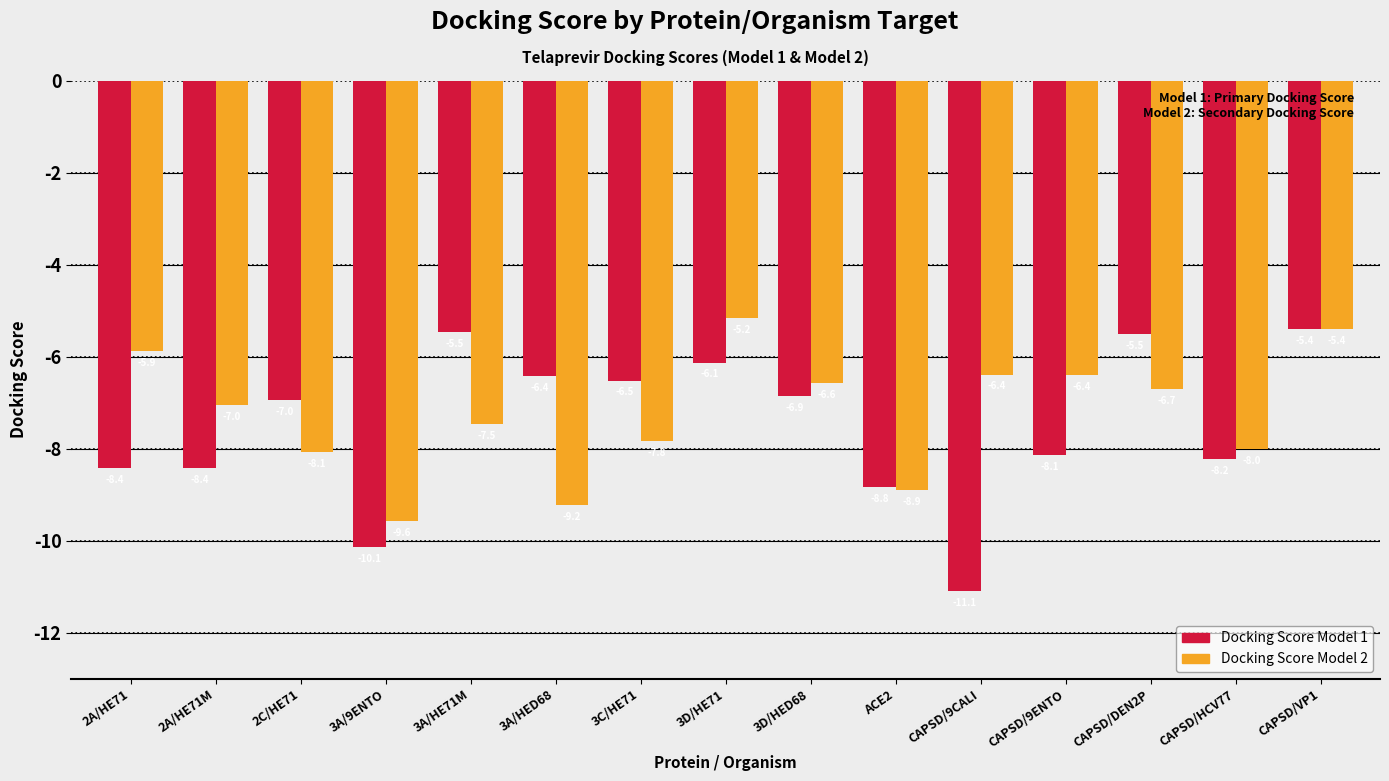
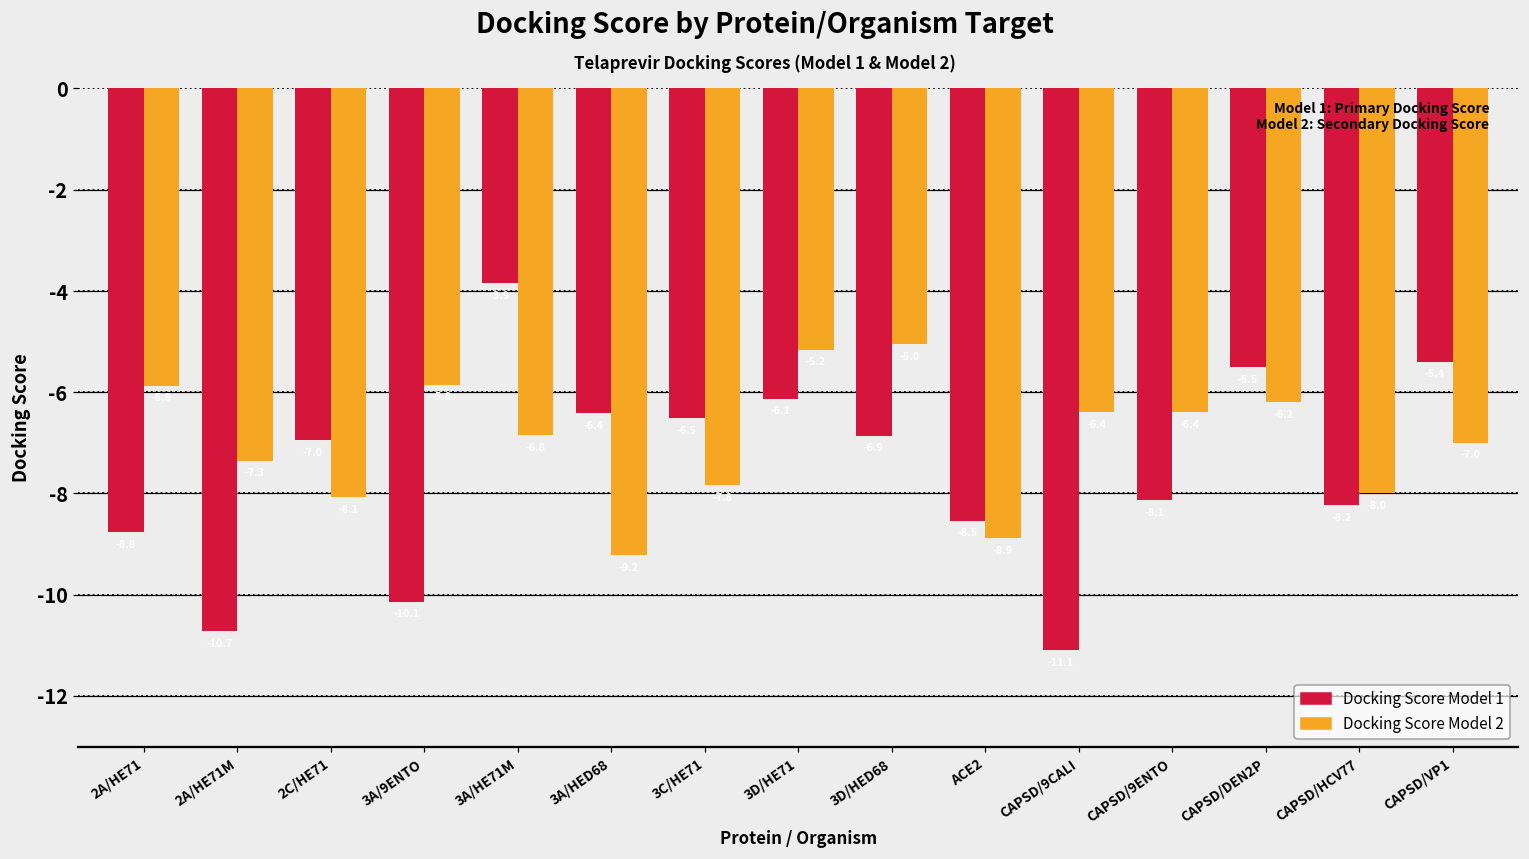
Docking Score Model 1, 2A/HE71: -8.4 -> -8.8
Docking Score Model 1, 2A/HE71M: -8.4 -> -10.7
Docking Score Model 2, 2A/HE71M: -7.1 -> -7.4
Docking Score Model 2, 3A/9ENTO: -9.6 -> -5.9
Docking Score Model 1, 3A/HE71M: -5.5 -> -3.9
Docking Score Model 2, 3A/HE71M: -7.5 -> -6.9
Docking Score Model 2, 3D/HED68: -6.6 -> -5.1
Docking Score Model 1, ACE2: -8.8 -> -8.5
Docking Score Model 2, CAPSD/DEN2P: -6.7 -> -6.2
Docking Score Model 2, CAPSD/VP1: -5.4 -> -7.0
